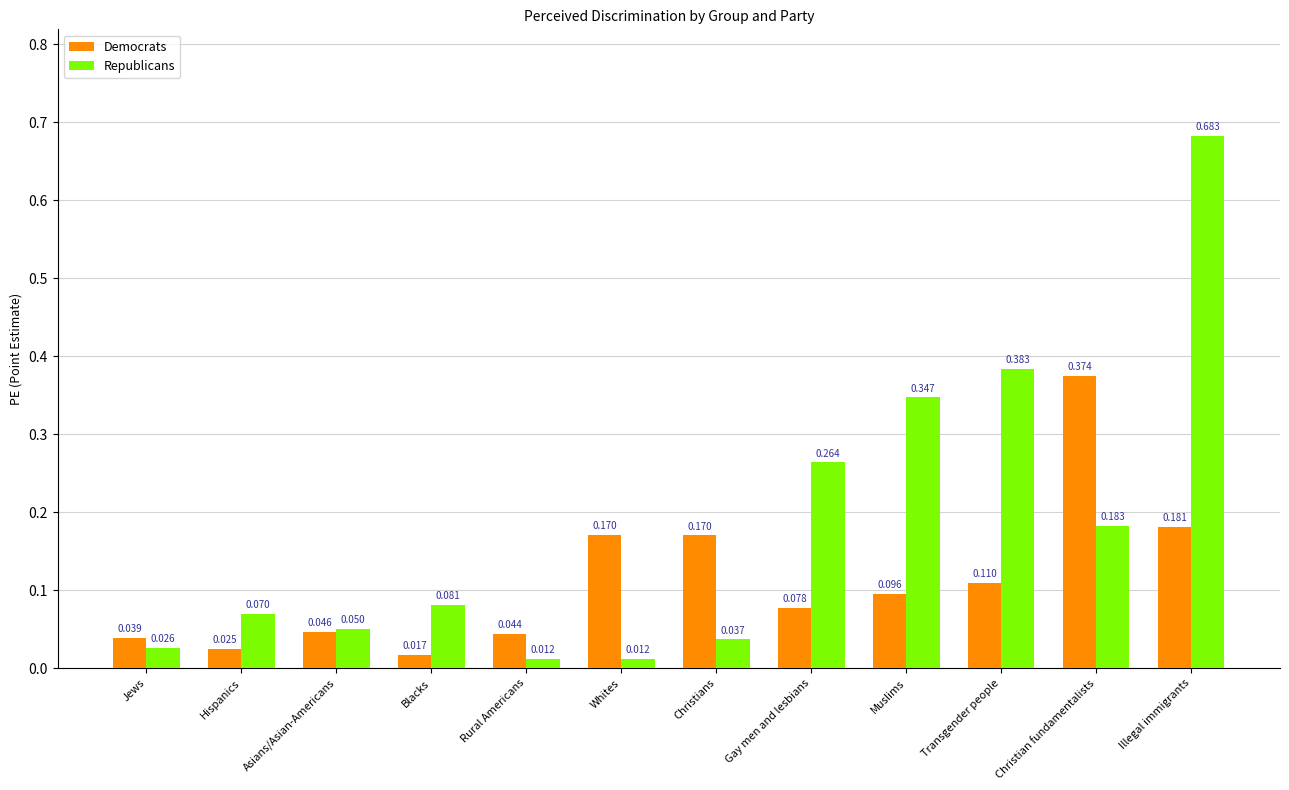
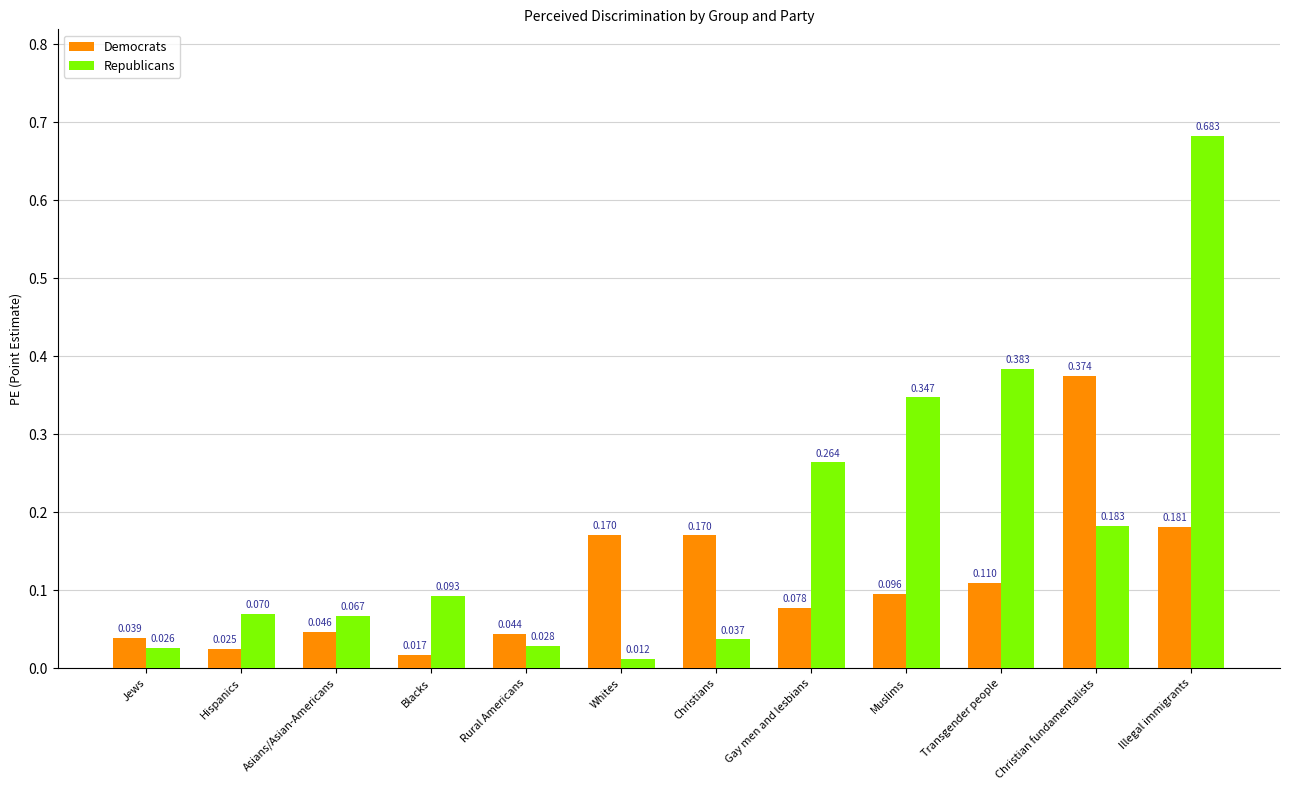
Republicans, Asians/Asian-Americans: 0.050 -> 0.067
Republicans, Blacks: 0.081 -> 0.093
Republicans, Rural Americans: 0.012 -> 0.028
